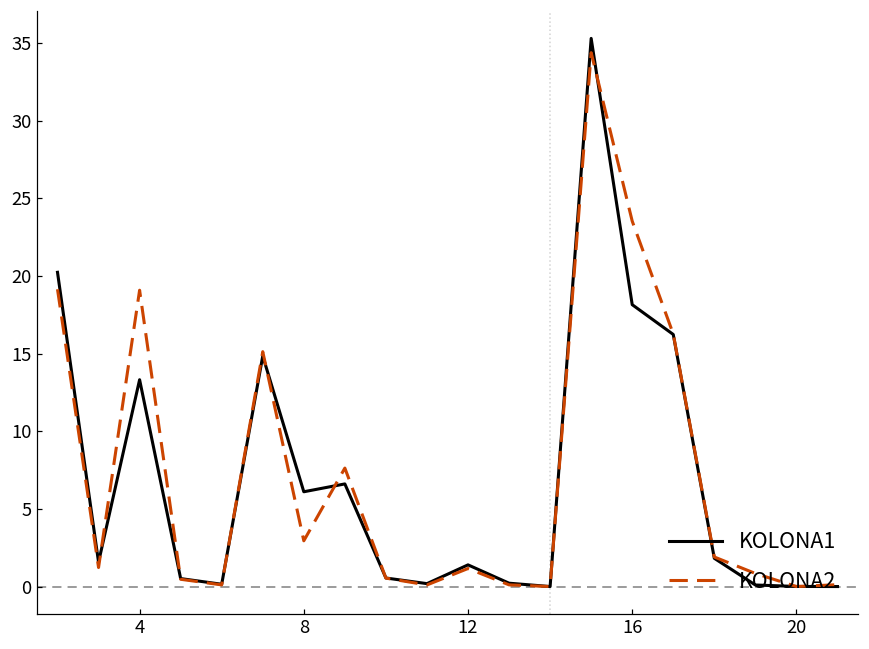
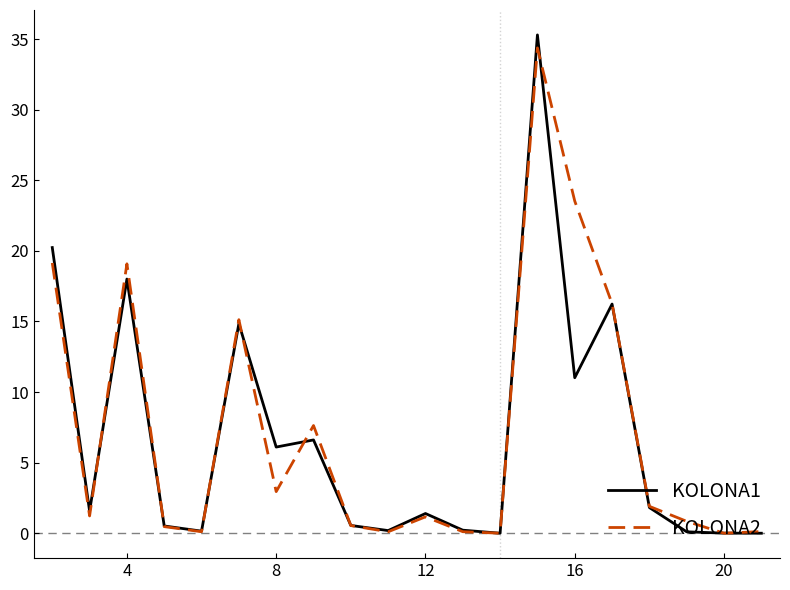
KOLONA1, 4: 13.3 -> 18.0
KOLONA1, 16: 18.2 -> 11.0
